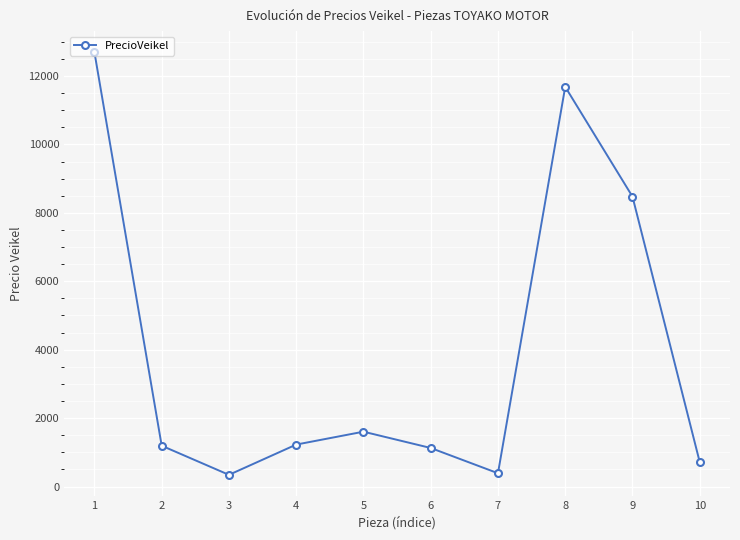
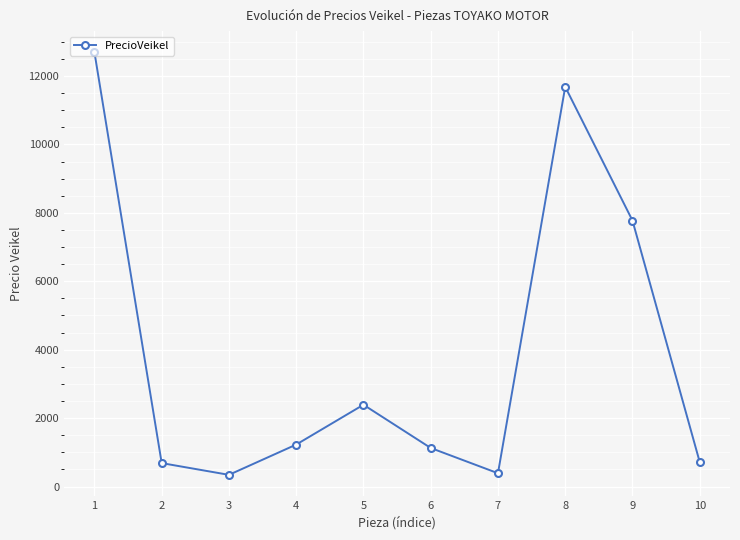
2: 1200 -> 700
5: 1600 -> 2400
9: 8500 -> 7800
